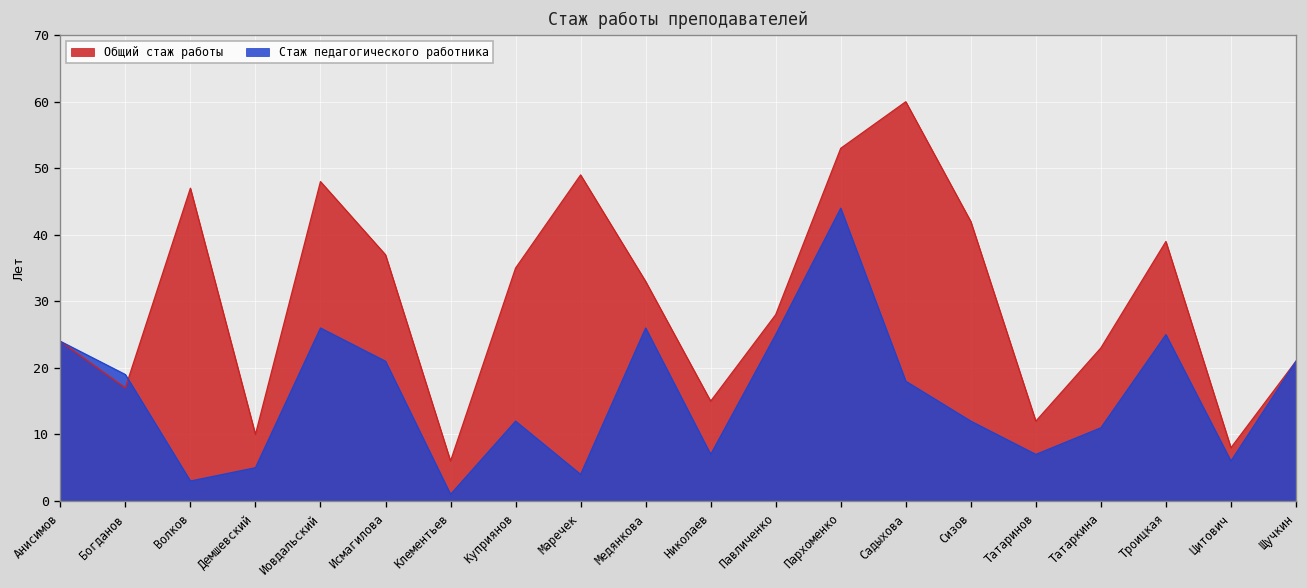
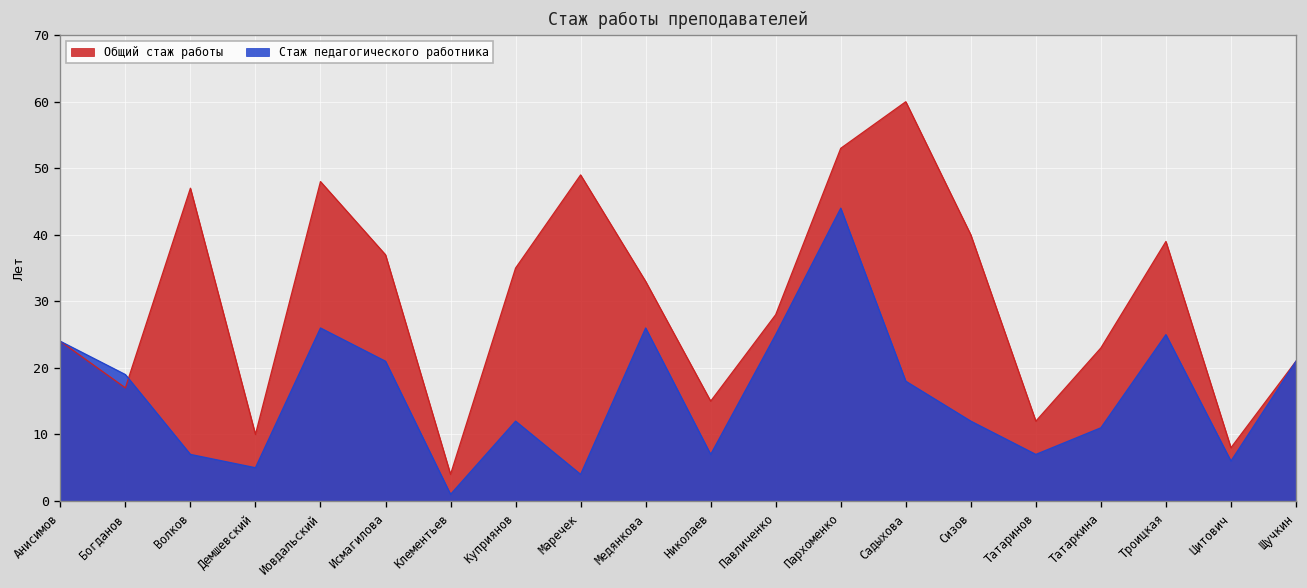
Стаж педагогического работника, Волков: 3 -> 7
Общий стаж работы, Клементьев: 6 -> 4
Общий стаж работы, Сизов: 42 -> 40
